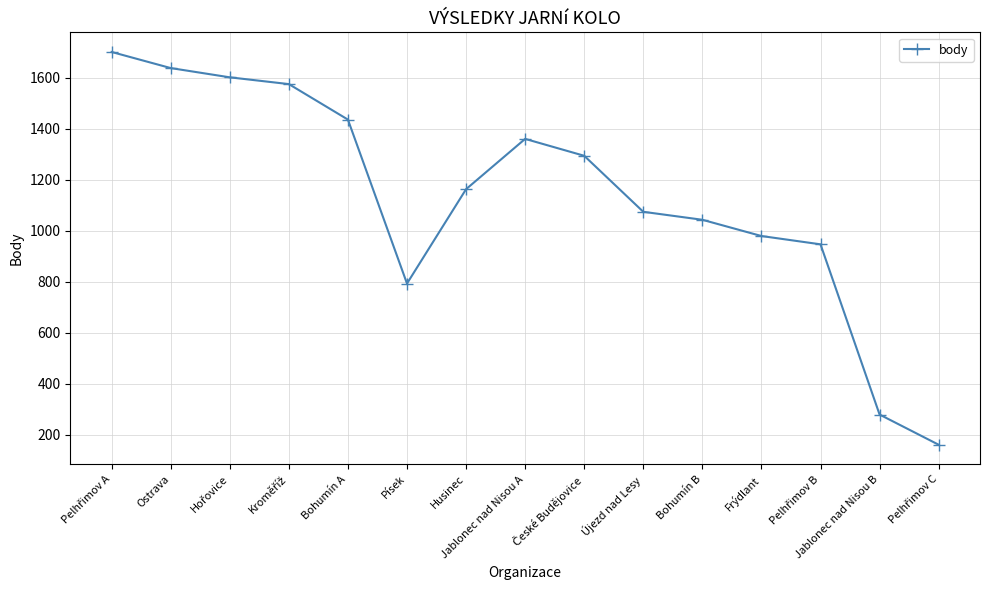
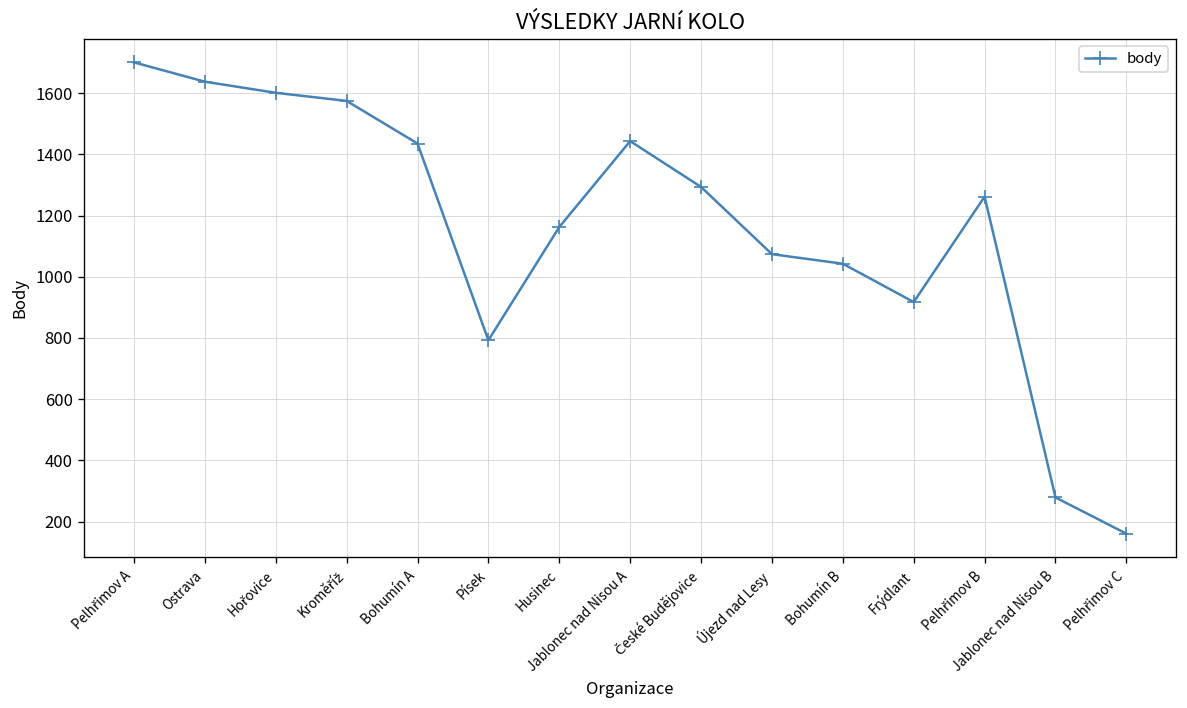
Jablonec nad Nisou A: 1360 -> 1440
Frýdlant: 980 -> 920
Pelhřimov B: 950 -> 1260
